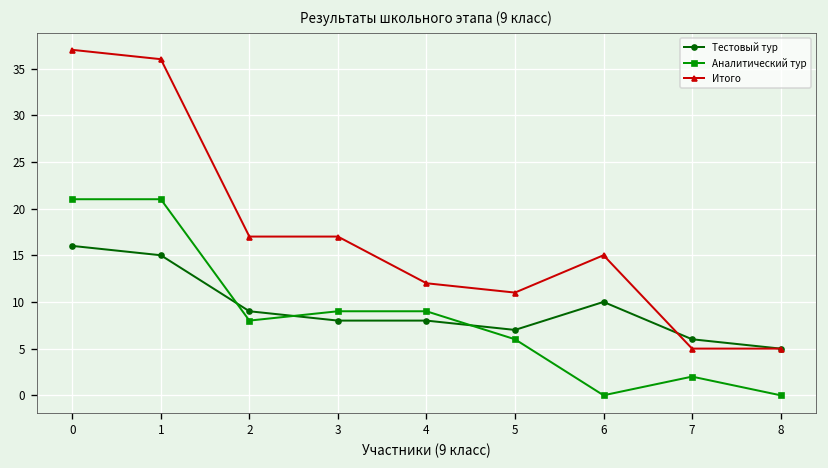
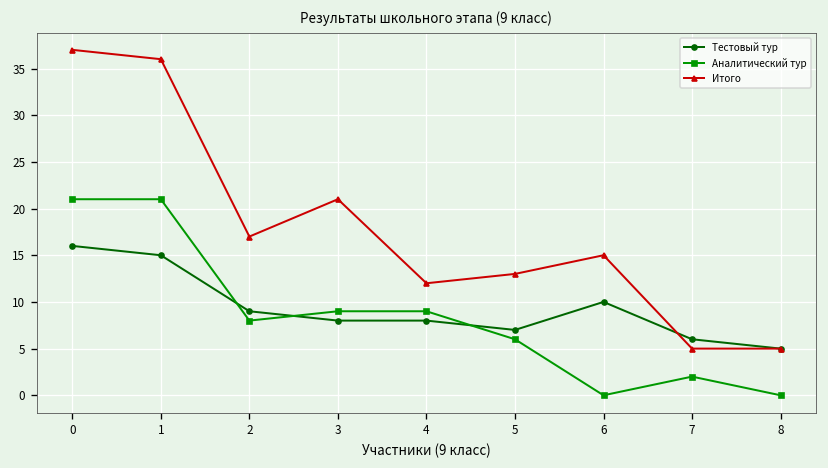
Итого, 3: 17 -> 21
Итого, 5: 11 -> 13
